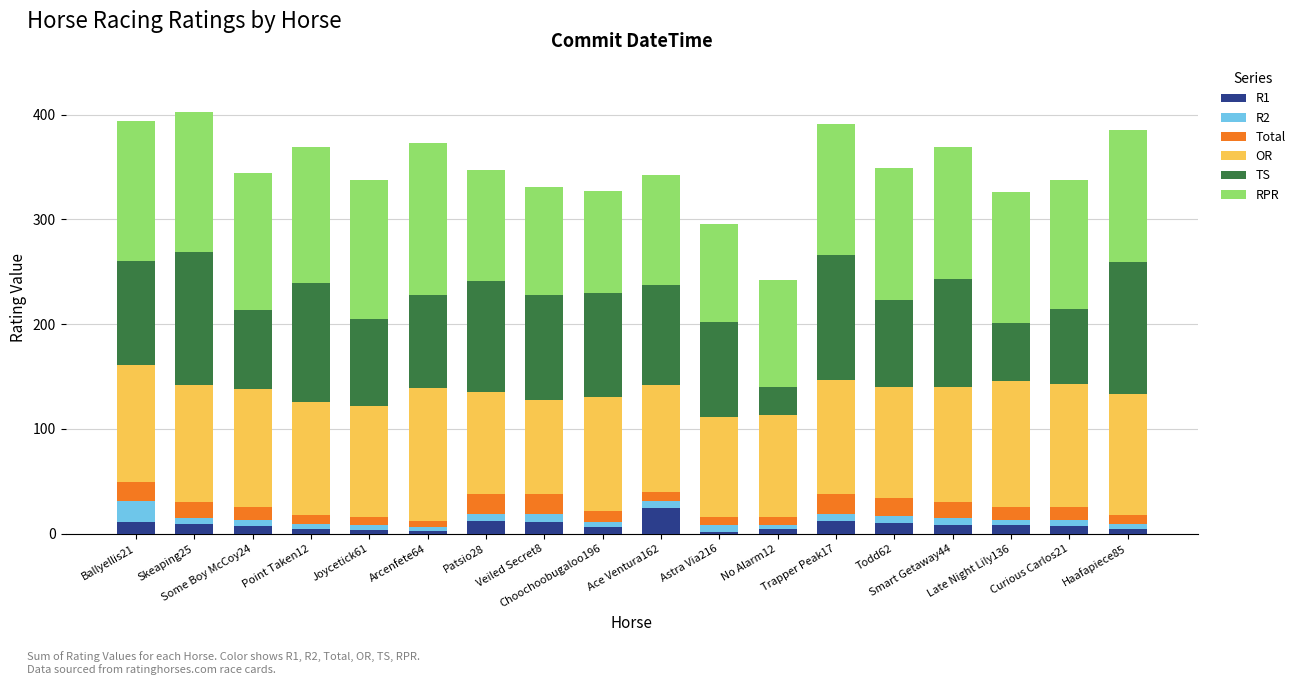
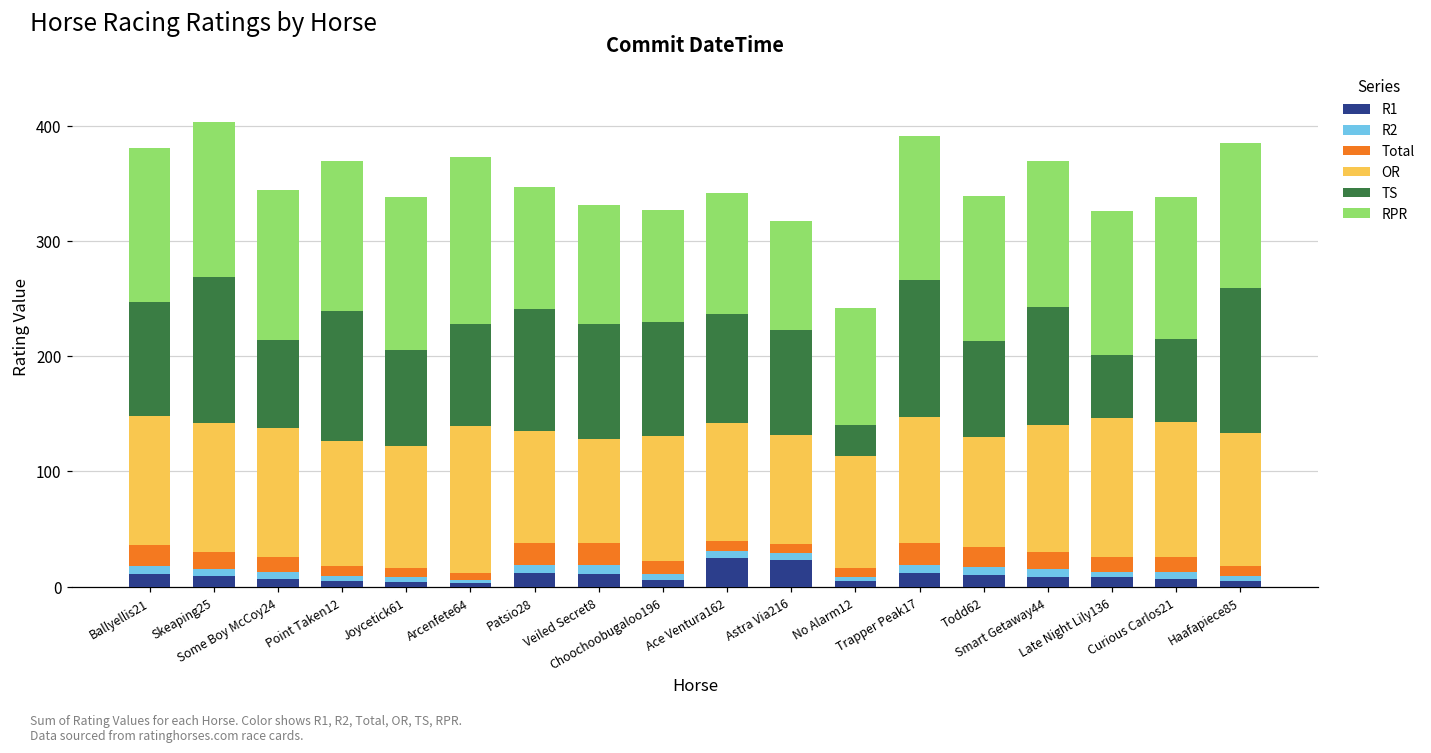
R2, Ballyellis21: 20 -> 7
R1, Astra Via216: 2 -> 23
OR, Todd62: 106 -> 96
